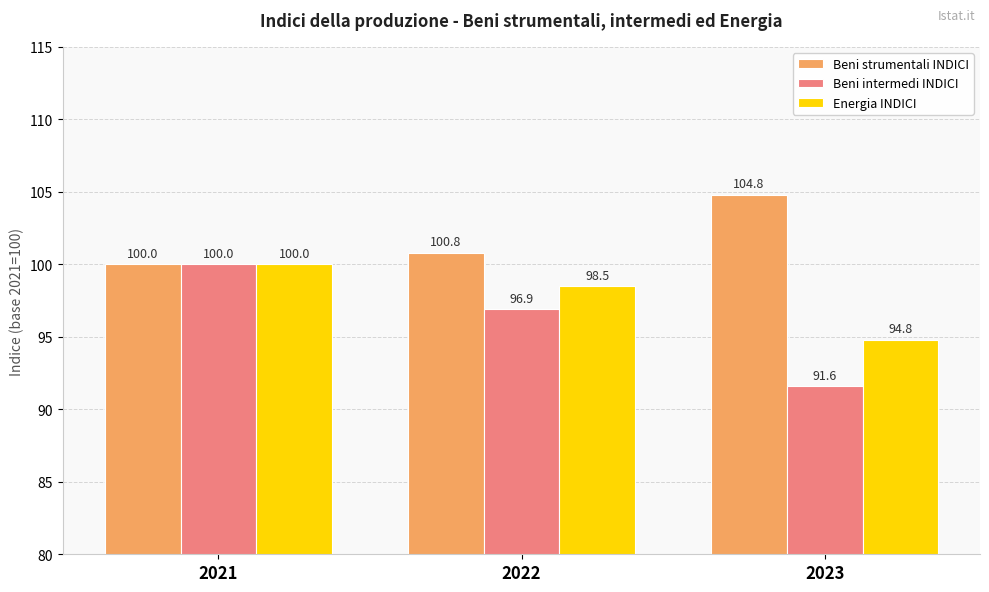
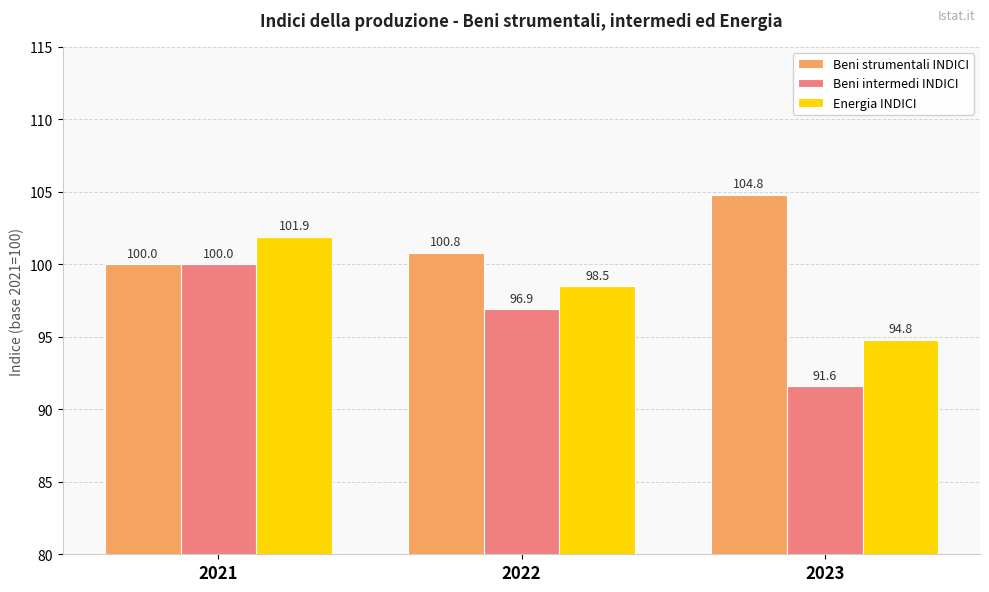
Energia INDICI, 2021: 100.0 -> 101.9
